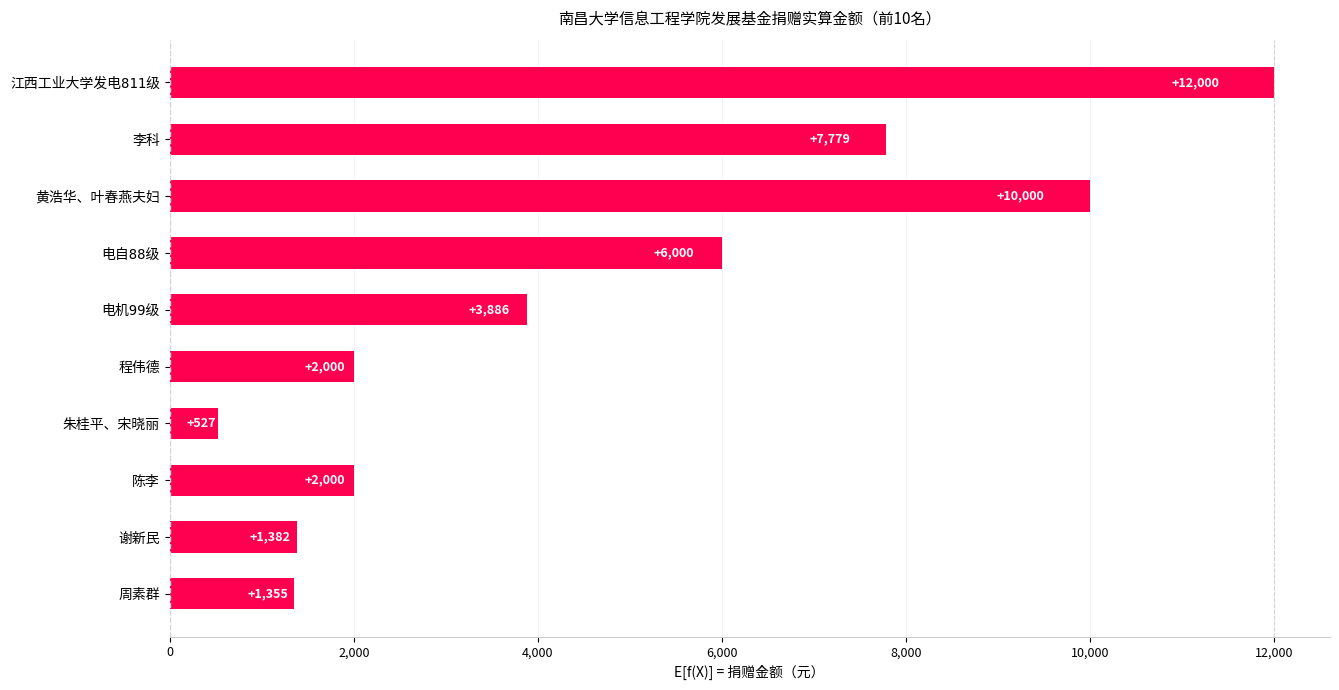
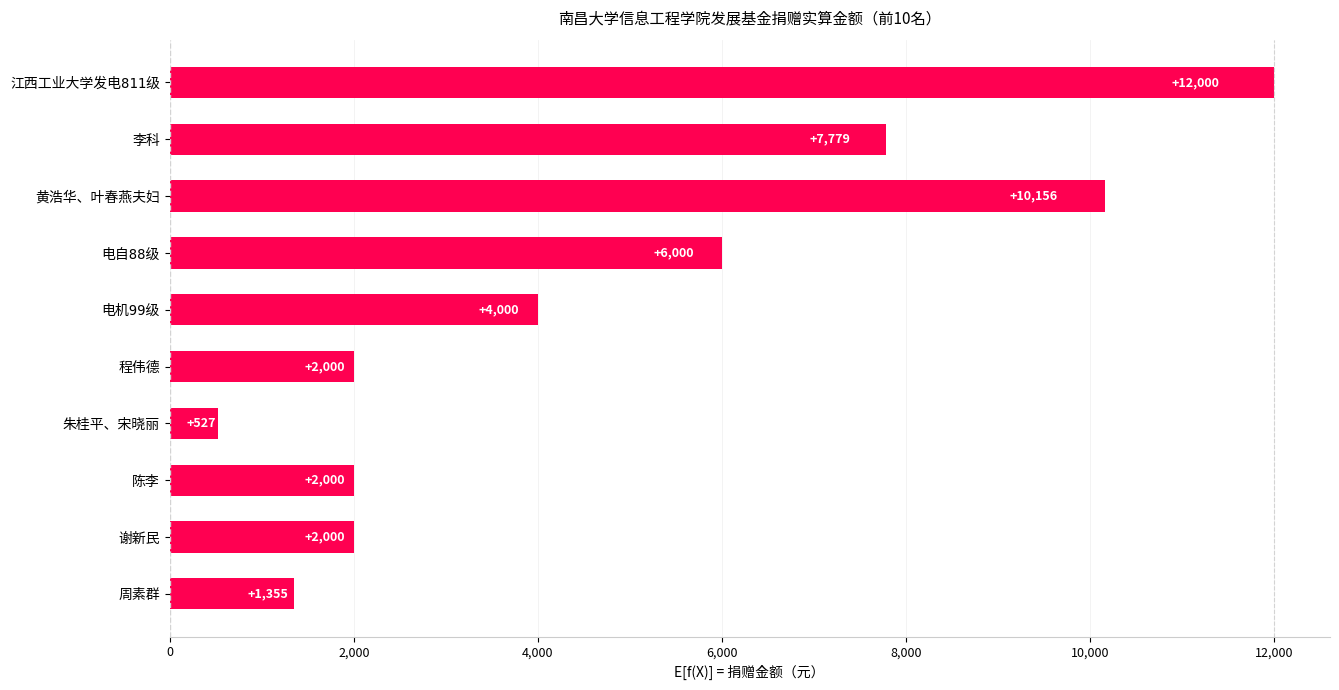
黄浩华、叶春燕夫妇: +10,000 -> +10,156
电机99级: +3,886 -> +4,000
谢新民: +1,382 -> +2,000
